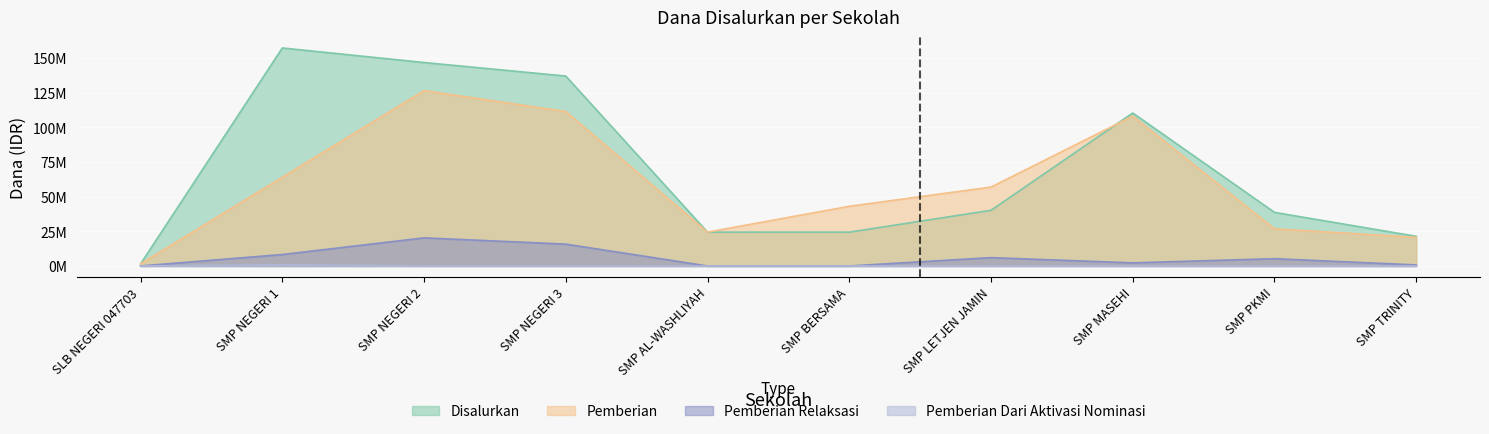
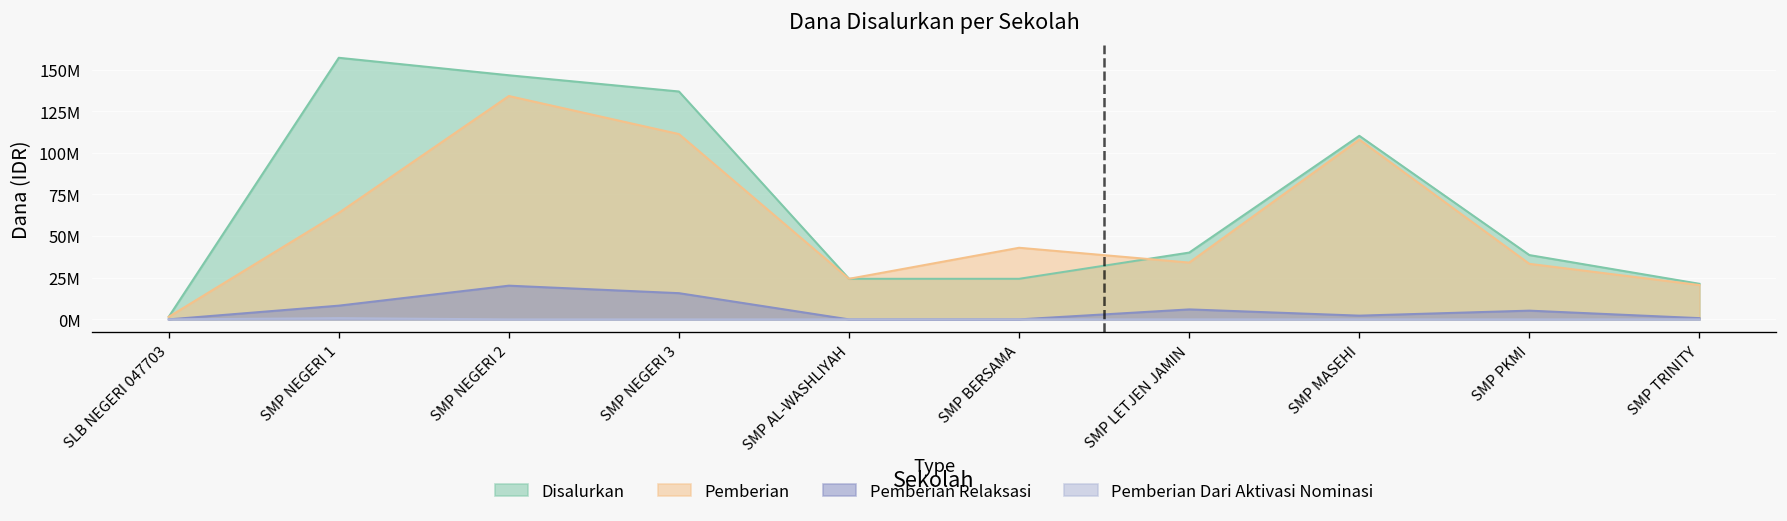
Pemberian, SMP NEGERI 2: 126000000 -> 134000000
Pemberian, SMP LETJEN JAMIN: 57000000 -> 34000000
Pemberian, SMP PKMI: 27000000 -> 33000000
